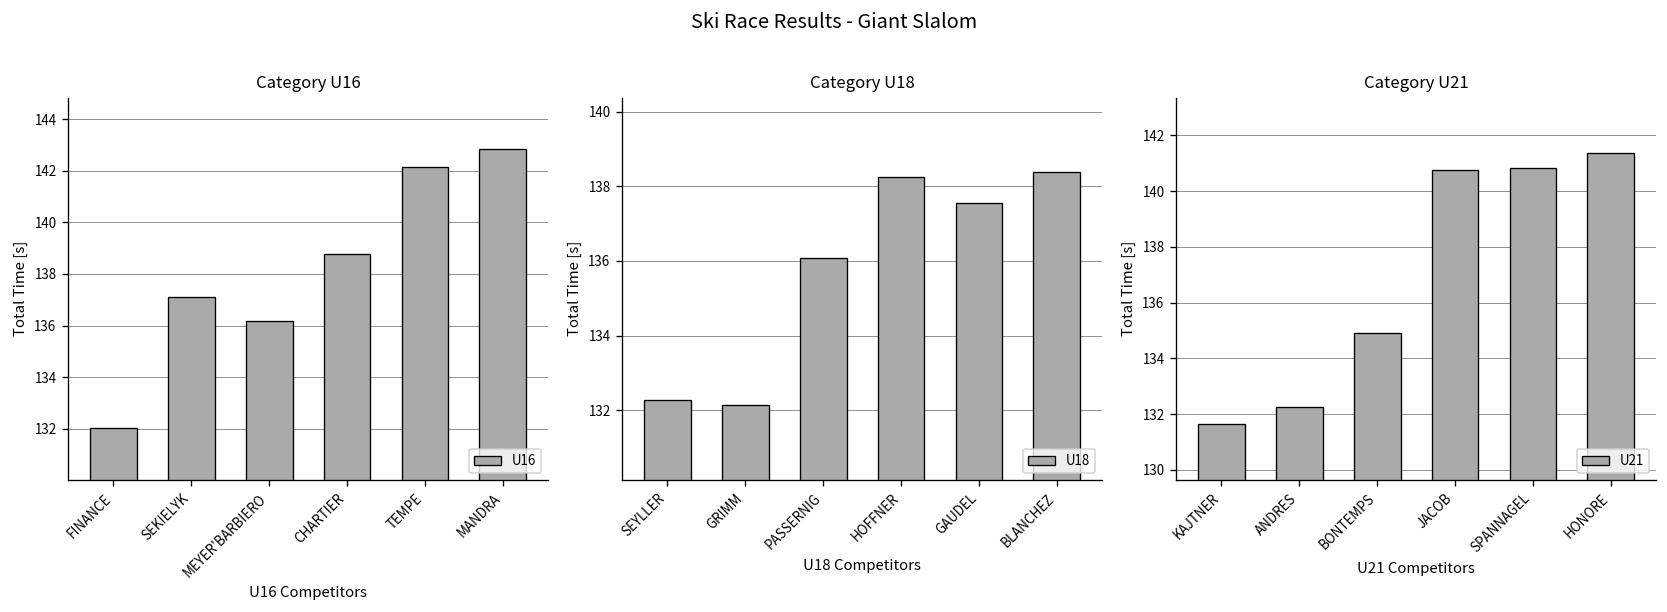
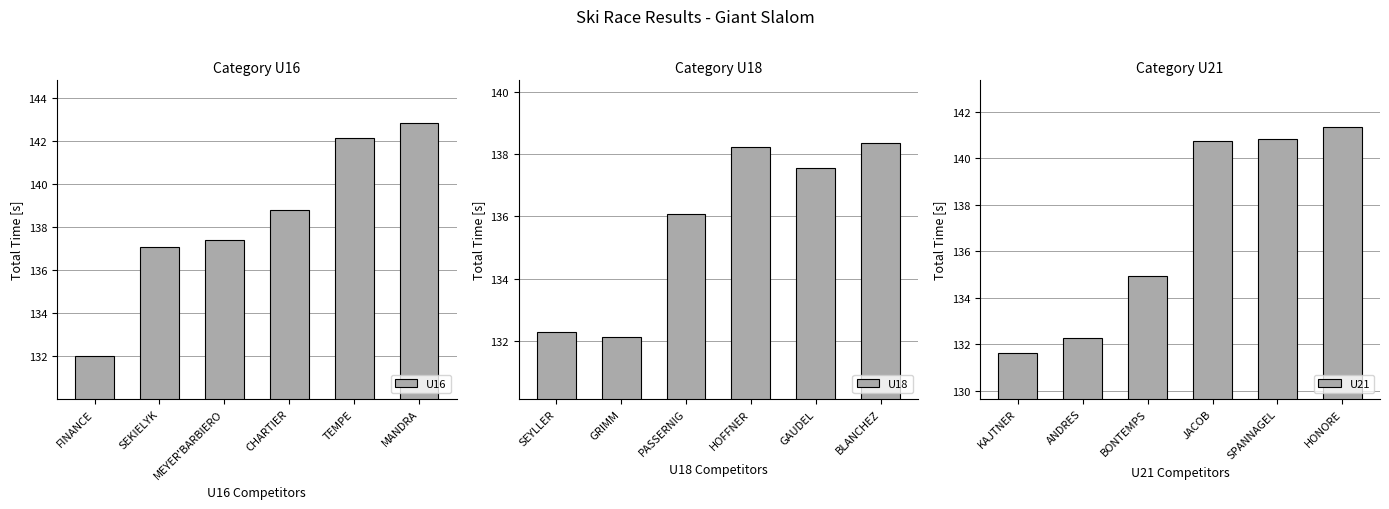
Category U16, MEYER'BARBIERO: 136.2 -> 137.4
